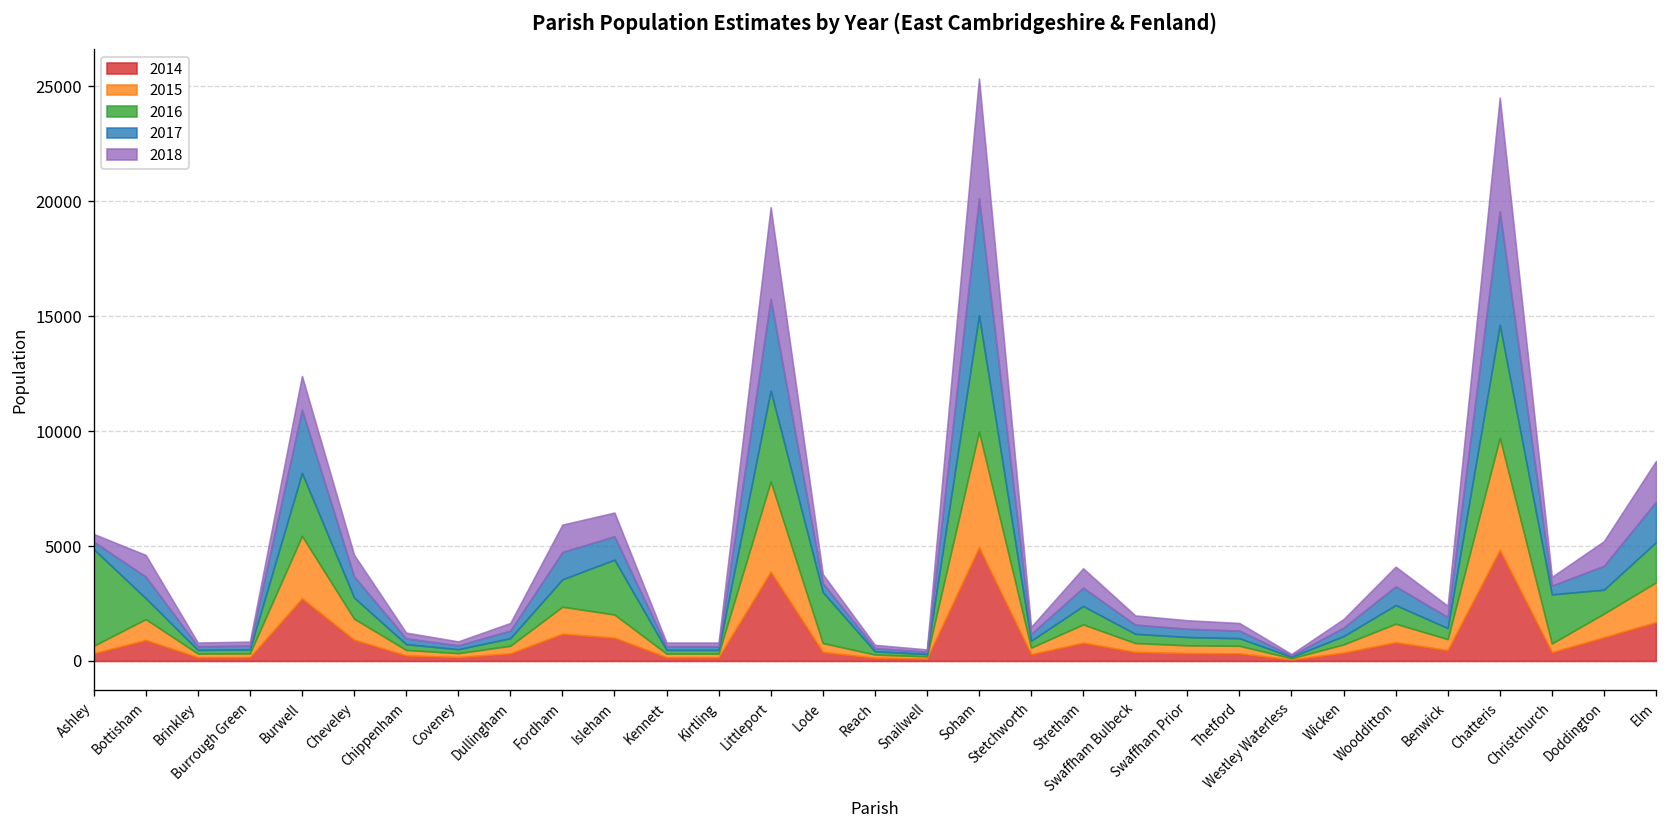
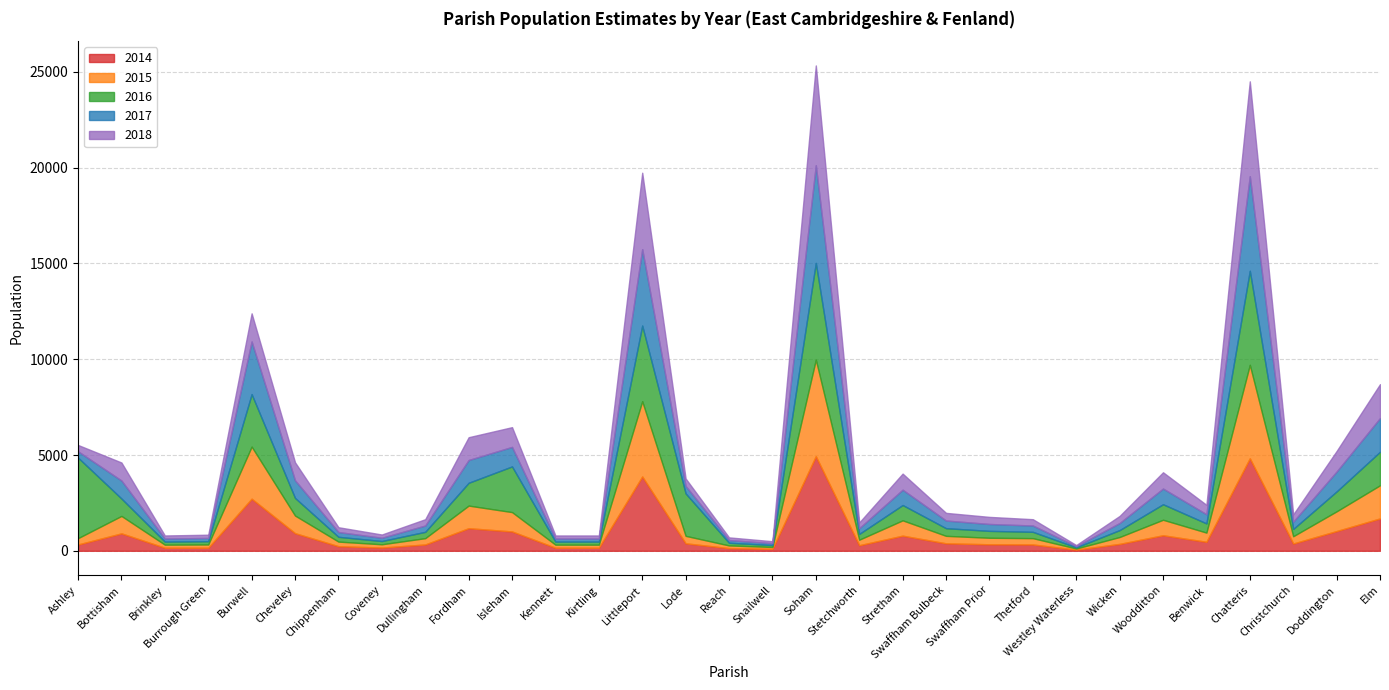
2016, Christchurch: 2100 -> 400
